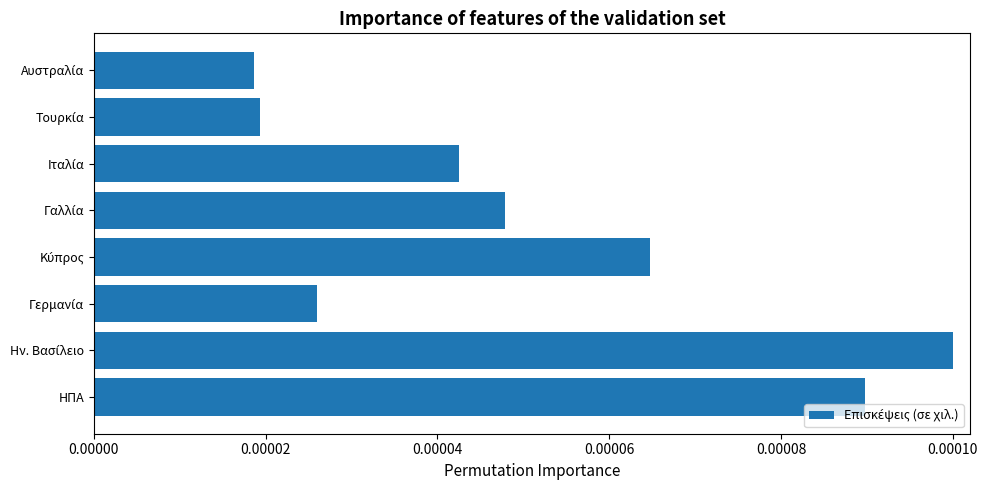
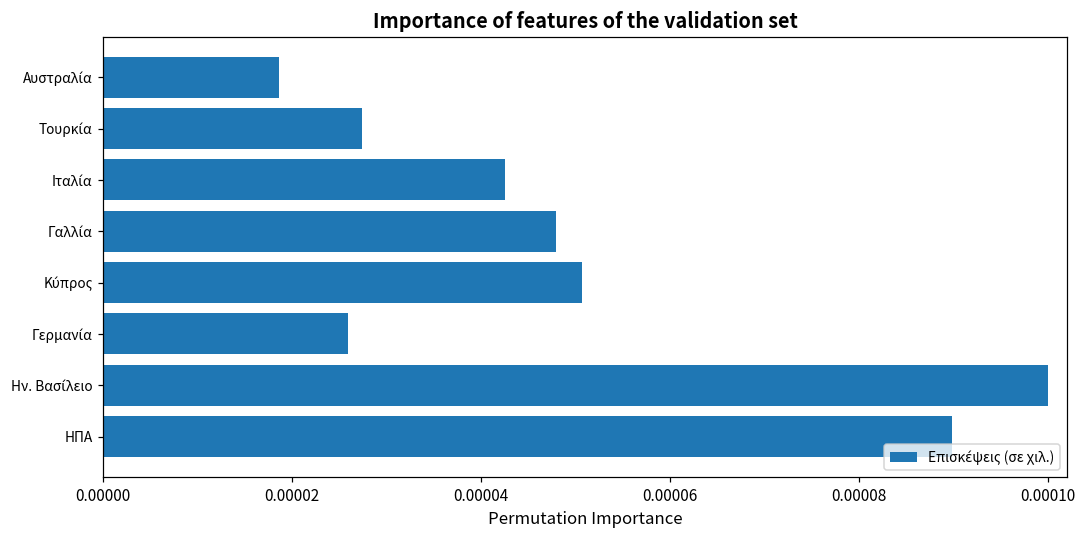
Τουρκία: 0.000019 -> 0.000027
Κύπρος: 0.000065 -> 0.000051
